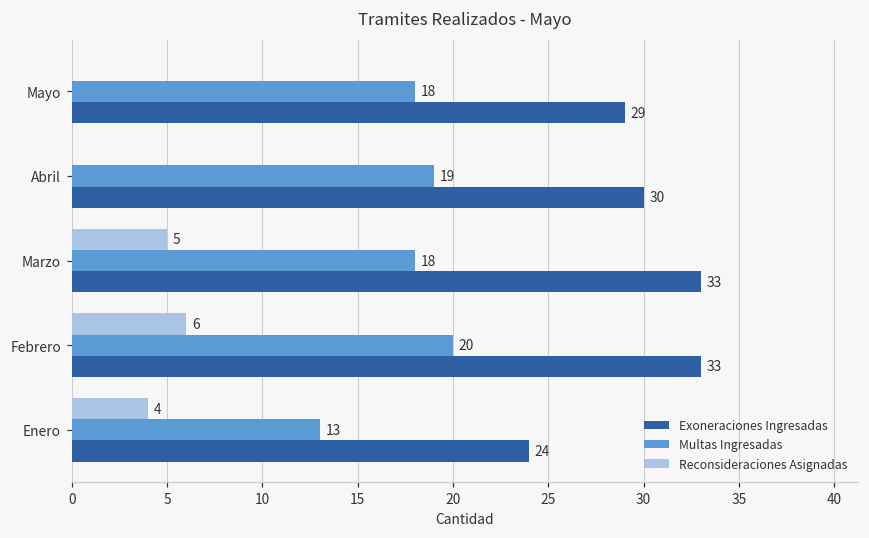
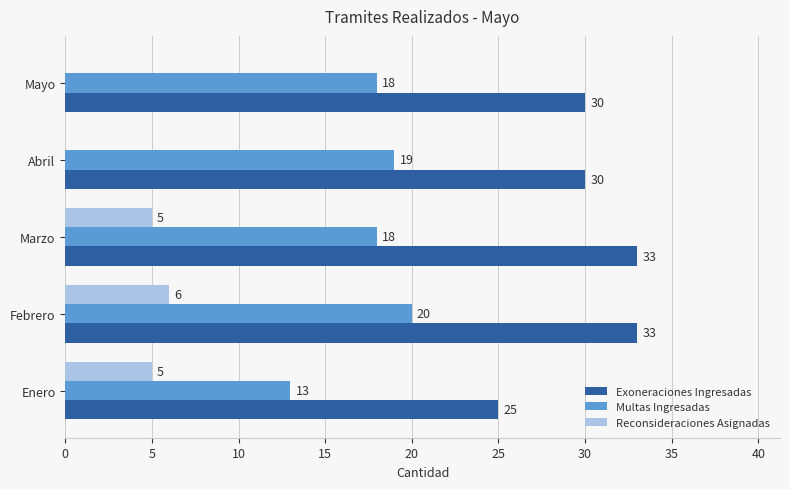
Exoneraciones Ingresadas, Mayo: 29 -> 30
Reconsideraciones Asignadas, Enero: 4 -> 5
Exoneraciones Ingresadas, Enero: 24 -> 25
